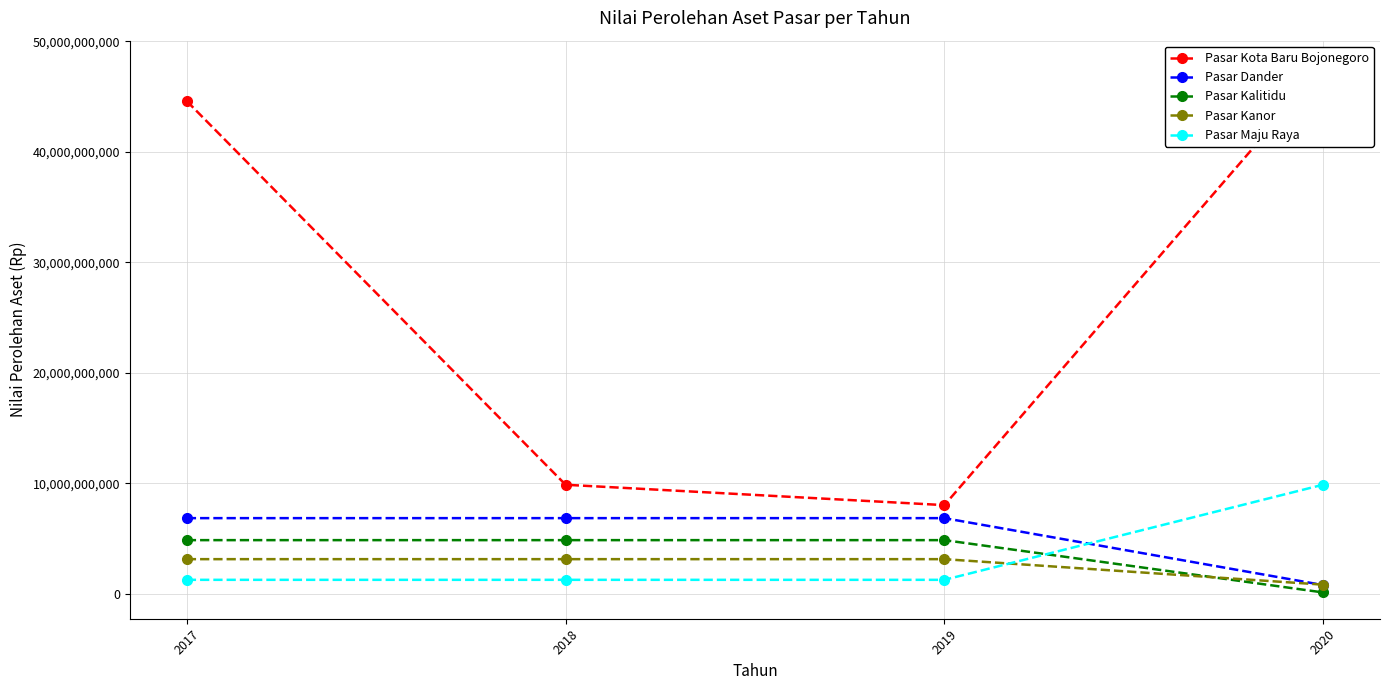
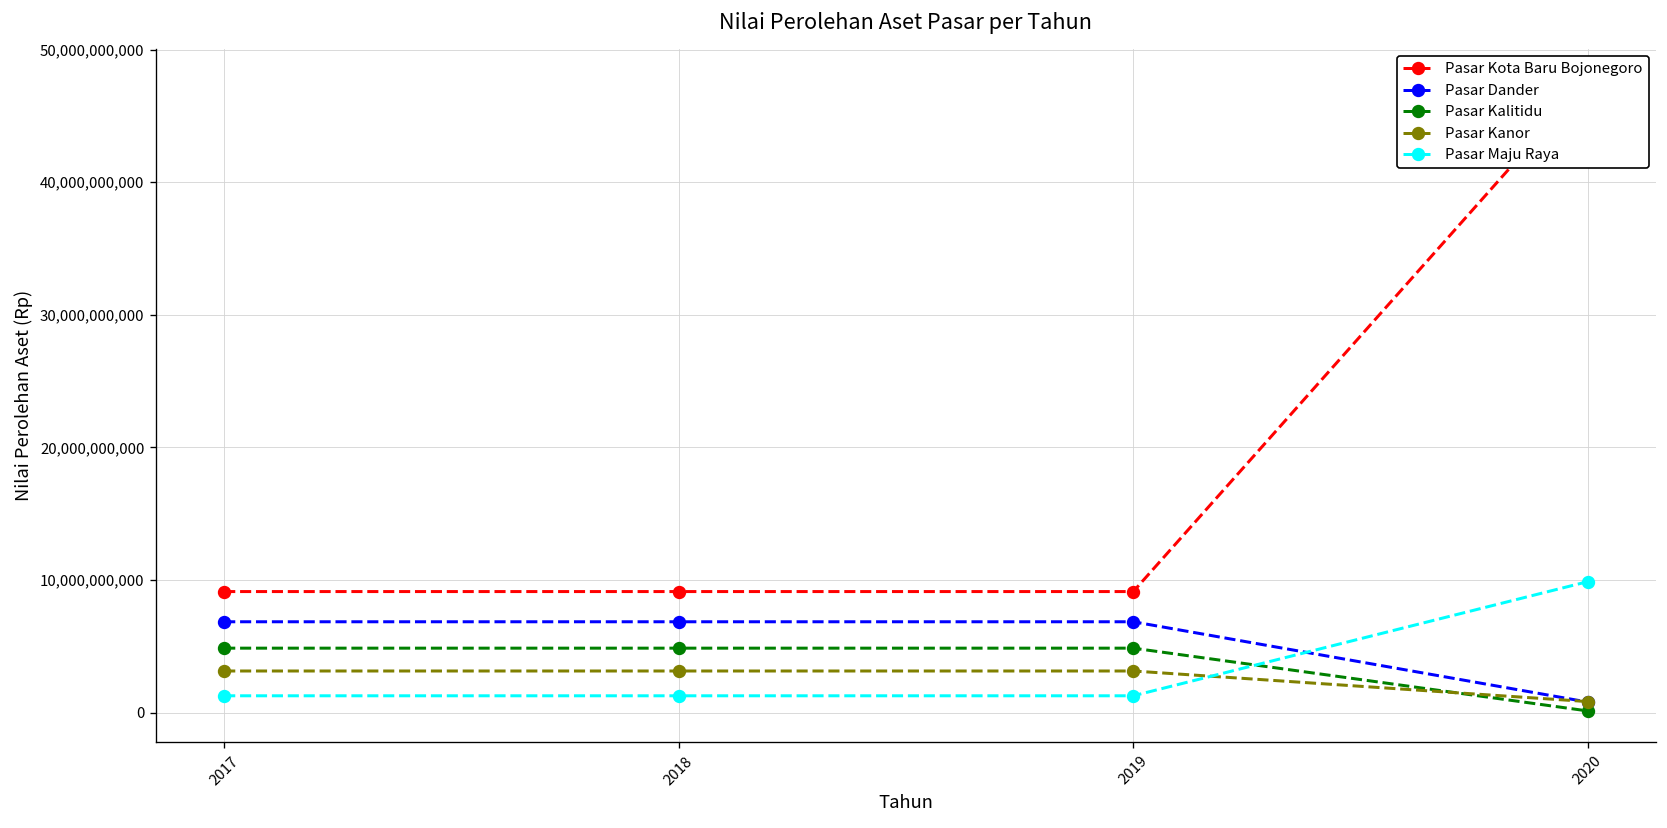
Pasar Kota Baru Bojonegoro, 2017: 44,600,000,000 -> 9,100,000,000
Pasar Kota Baru Bojonegoro, 2018: 9,900,000,000 -> 9,100,000,000
Pasar Kota Baru Bojonegoro, 2019: 8,000,000,000 -> 9,100,000,000
